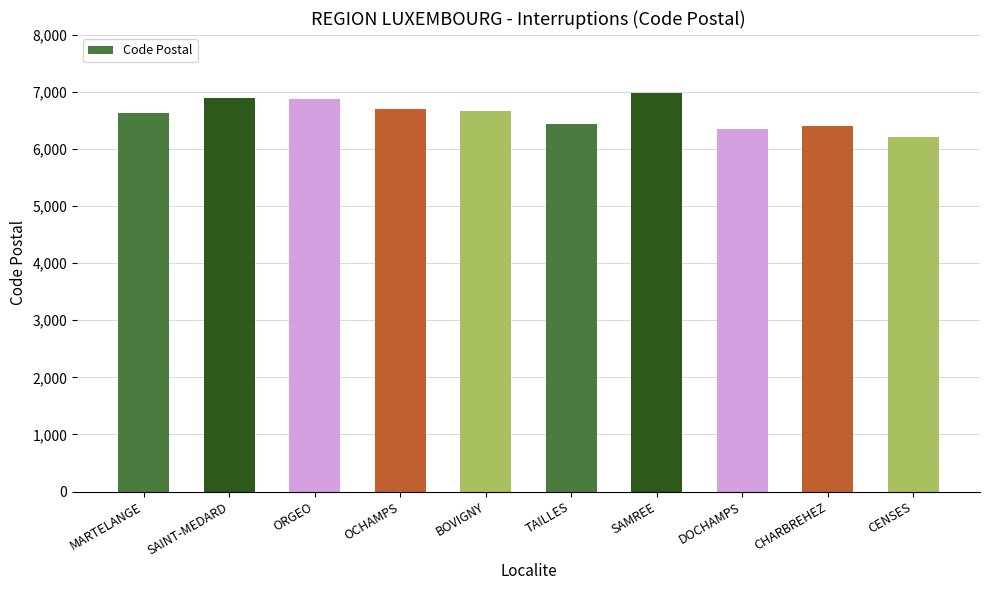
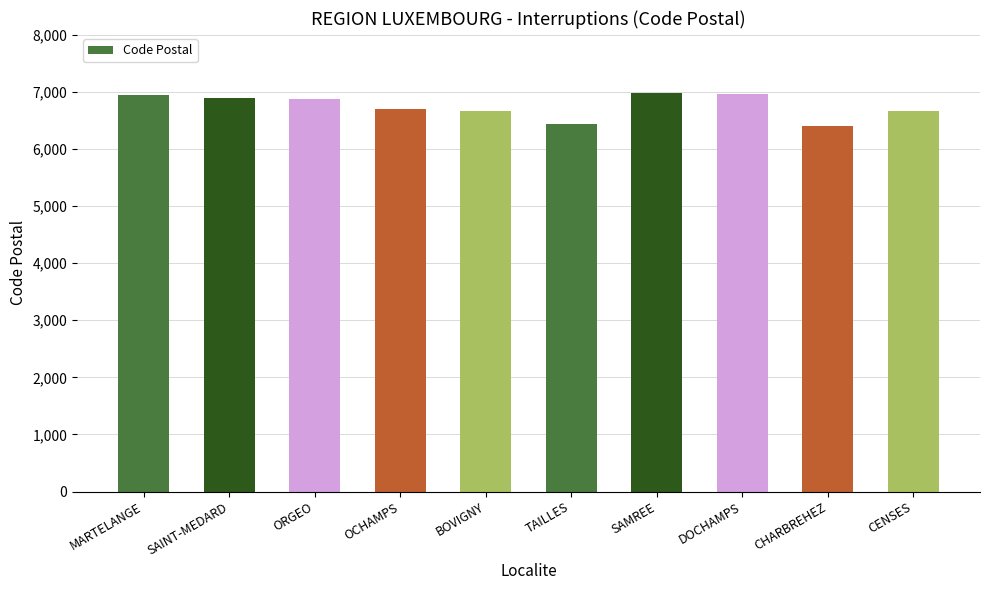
MARTELANGE: 6,600 -> 6,900
DOCHAMPS: 6,300 -> 7,000
CENSES: 6,200 -> 6,700
